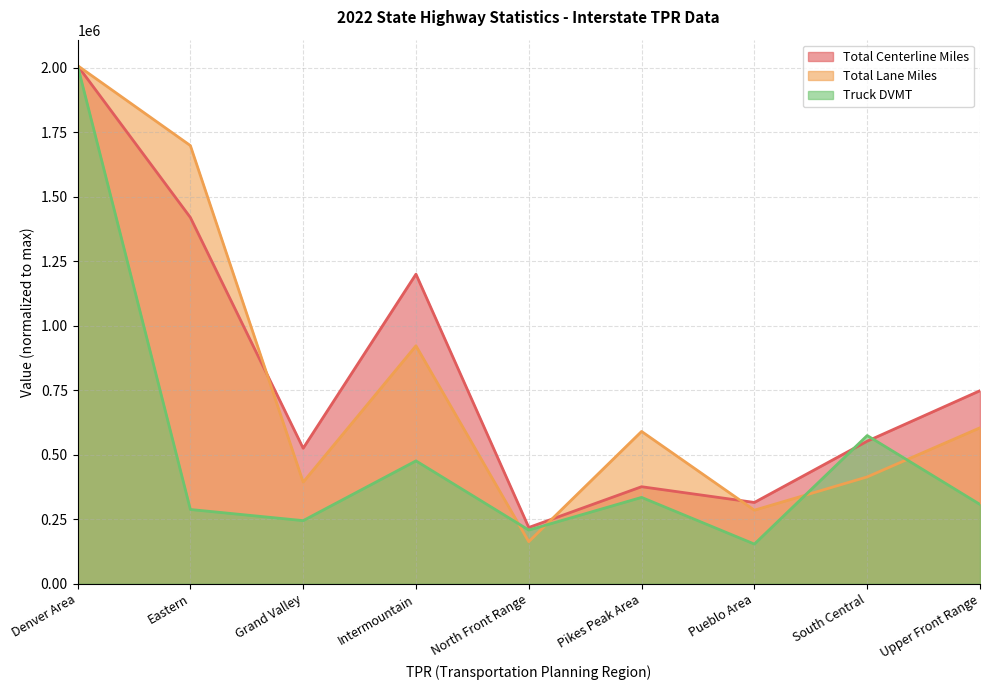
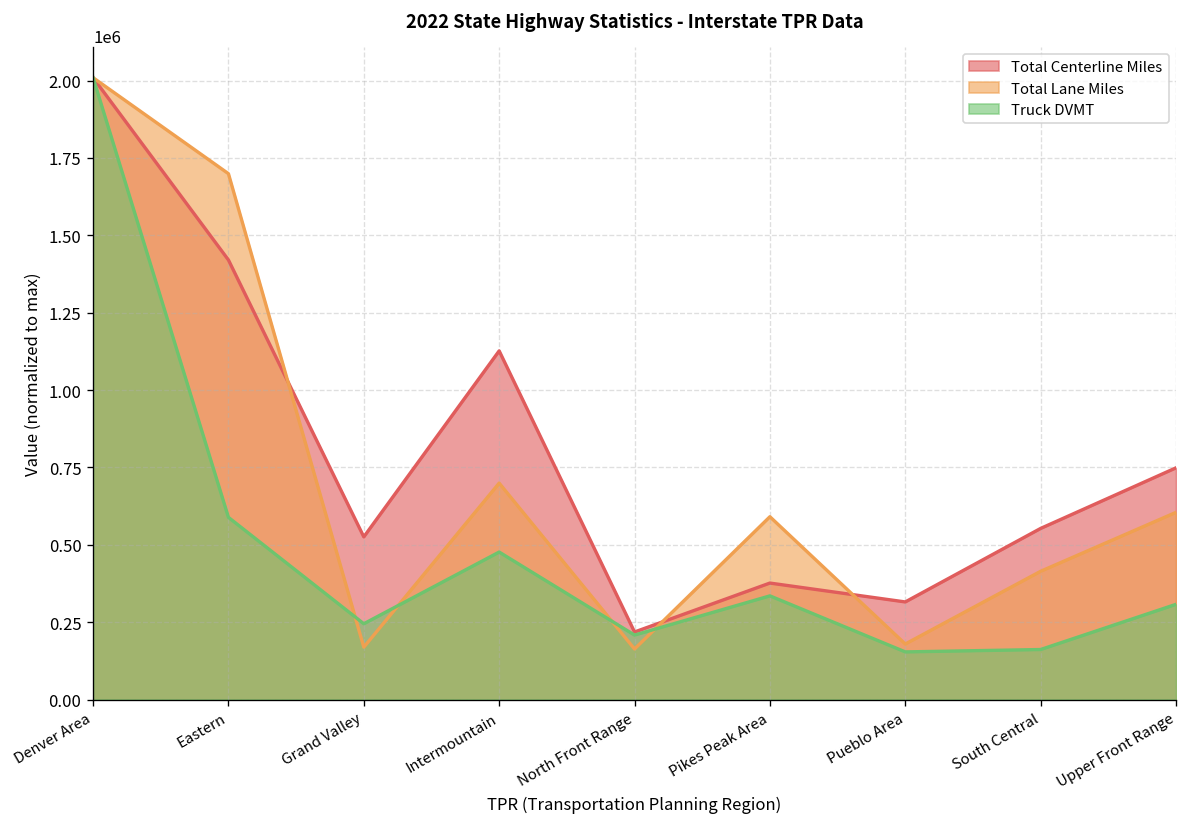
Truck DVMT, Eastern: 290000 -> 590000
Total Lane Miles, Grand Valley: 390000 -> 170000
Total Centerline Miles, Intermountain: 1200000 -> 1130000
Total Lane Miles, Intermountain: 920000 -> 700000
Total Lane Miles, Pueblo Area: 290000 -> 180000
Truck DVMT, South Central: 570000 -> 160000
